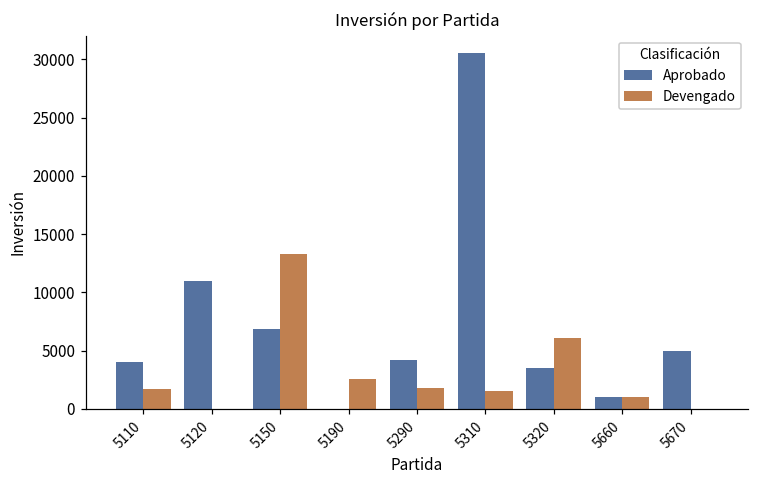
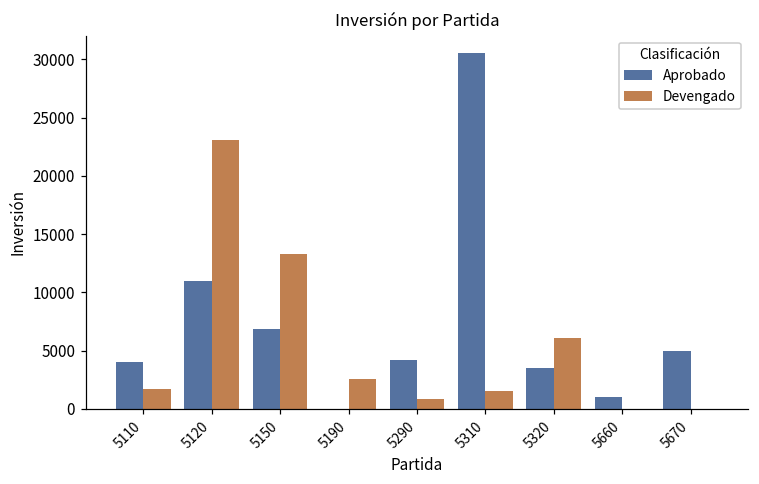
Devengado, 5120: 0 -> 23100
Devengado, 5290: 1800 -> 800
Devengado, 5660: 1100 -> 0
